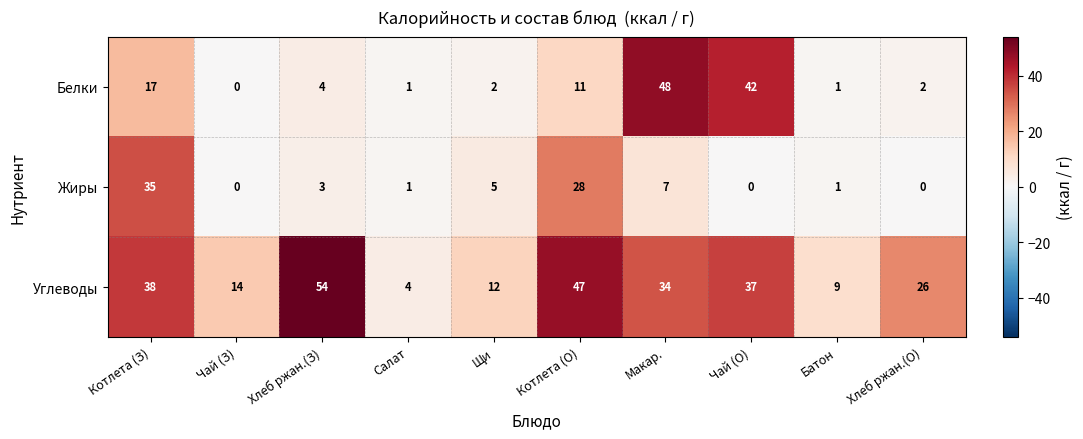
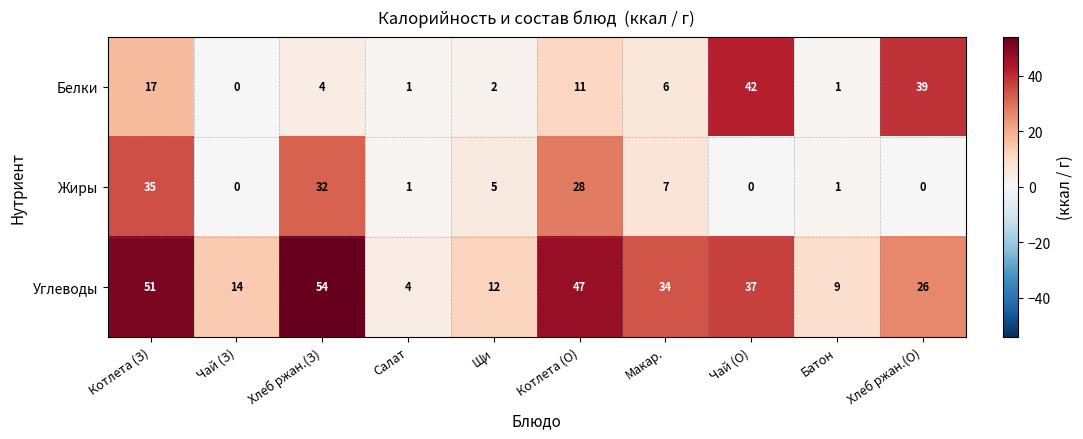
Белки, Макар.: 48 -> 6
Белки, Хлеб ржан.(О): 2 -> 39
Жиры, Хлеб ржан.(З): 3 -> 32
Углеводы, Котлета (З): 38 -> 51
